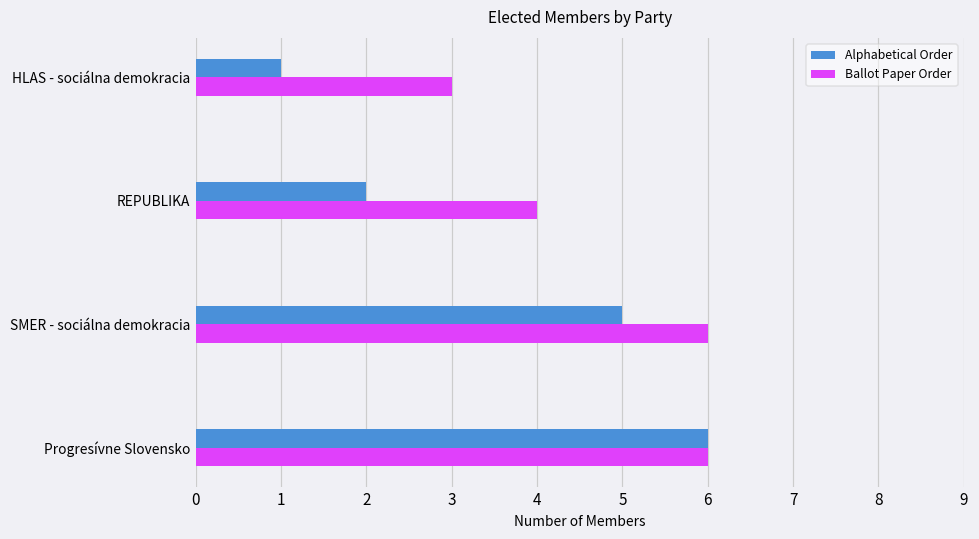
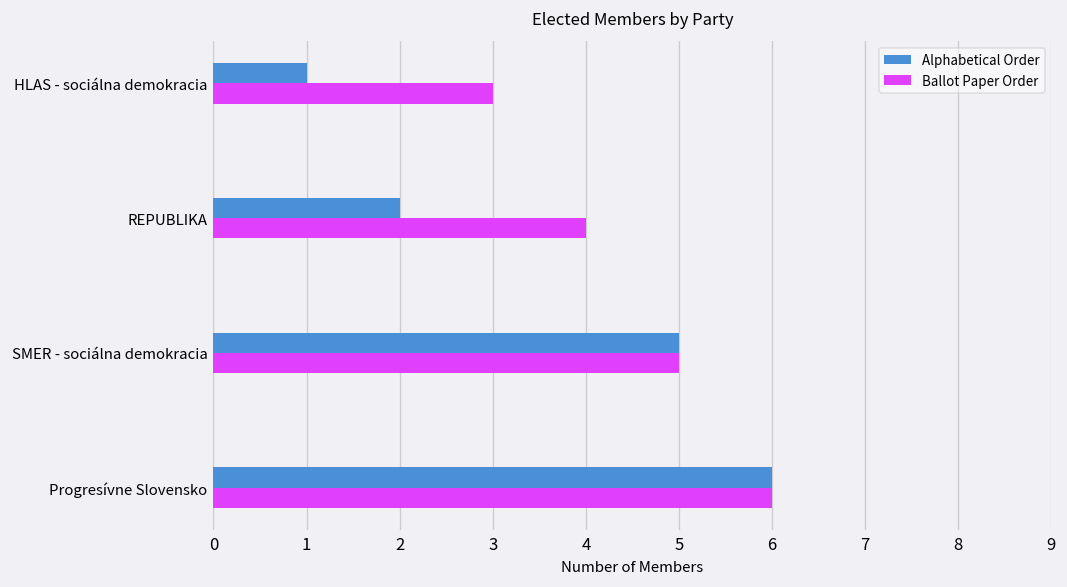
Ballot Paper Order, SMER - sociálna demokracia: 6 -> 5
